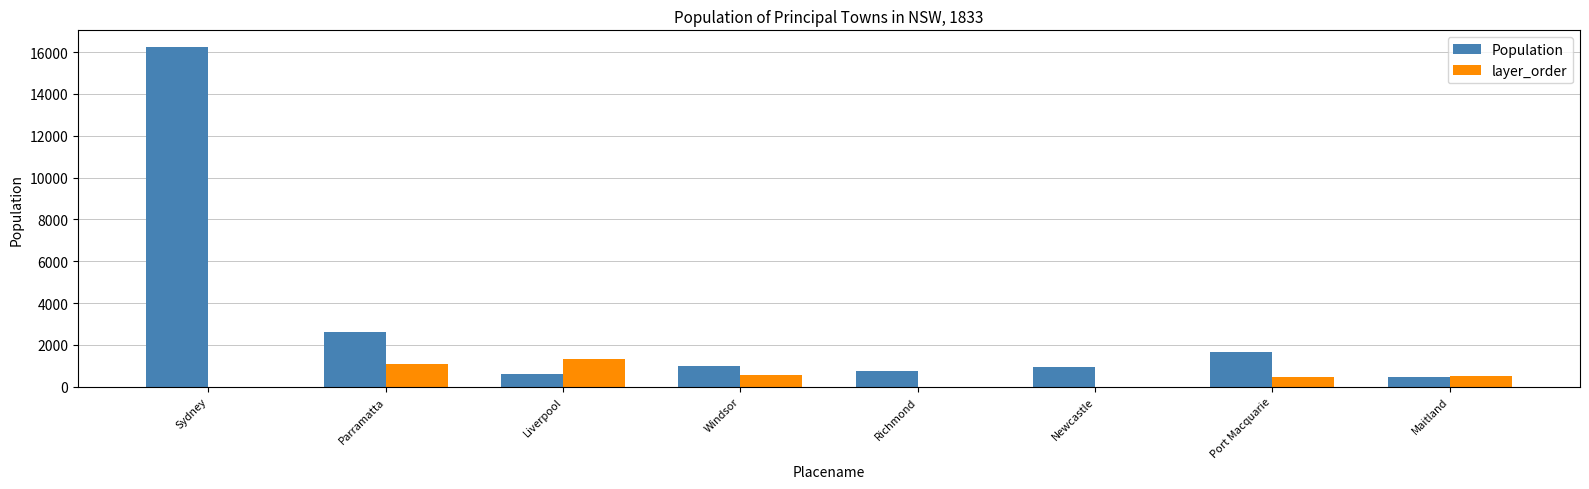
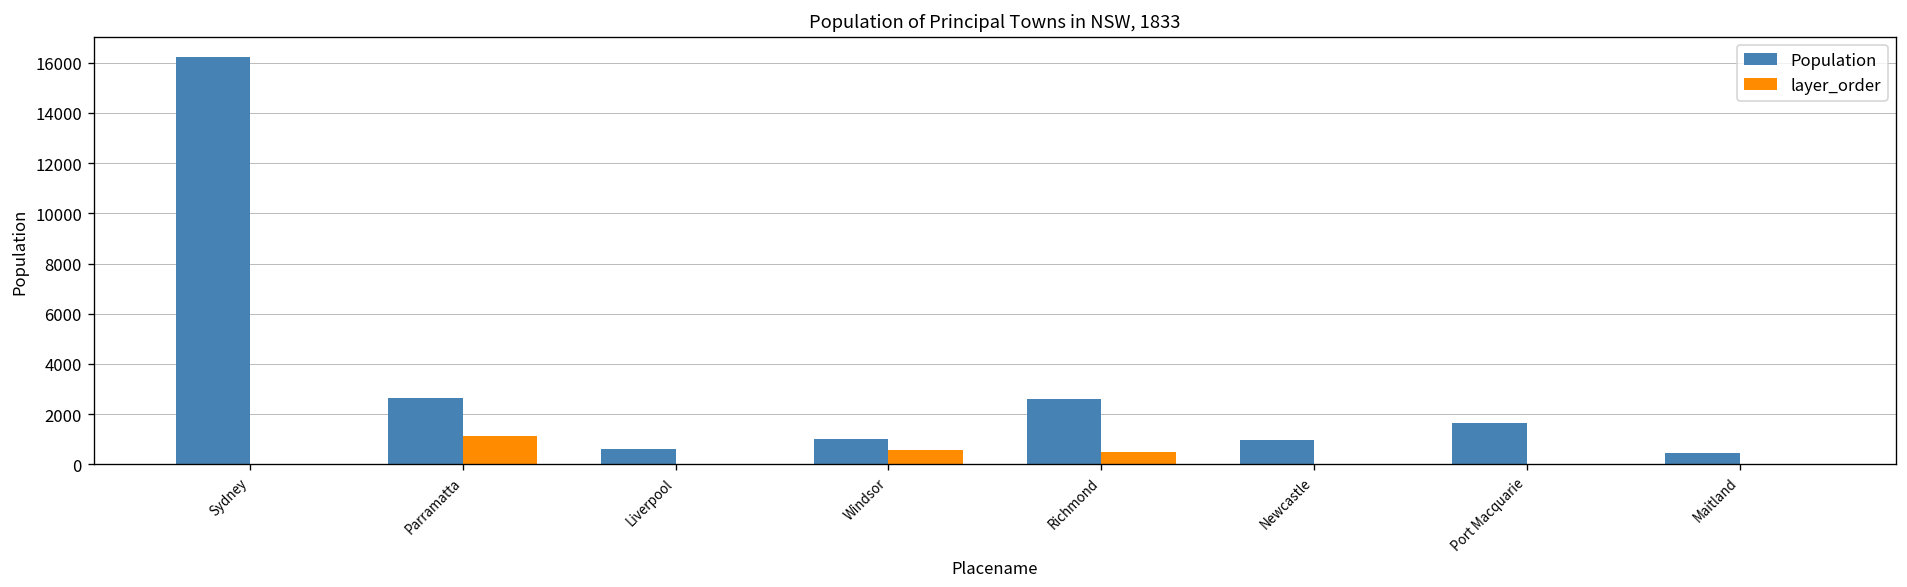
layer_order, Liverpool: 1300 -> 0
Population, Richmond: 800 -> 2600
layer_order, Richmond: 0 -> 500
layer_order, Port Macquarie: 500 -> 0
layer_order, Maitland: 500 -> 0
